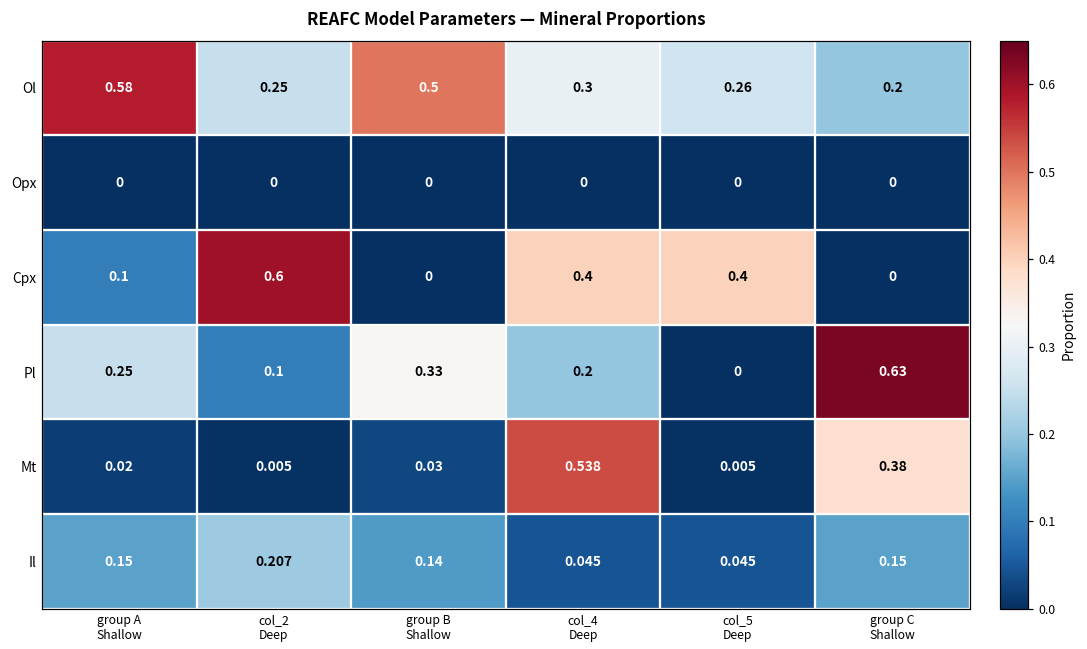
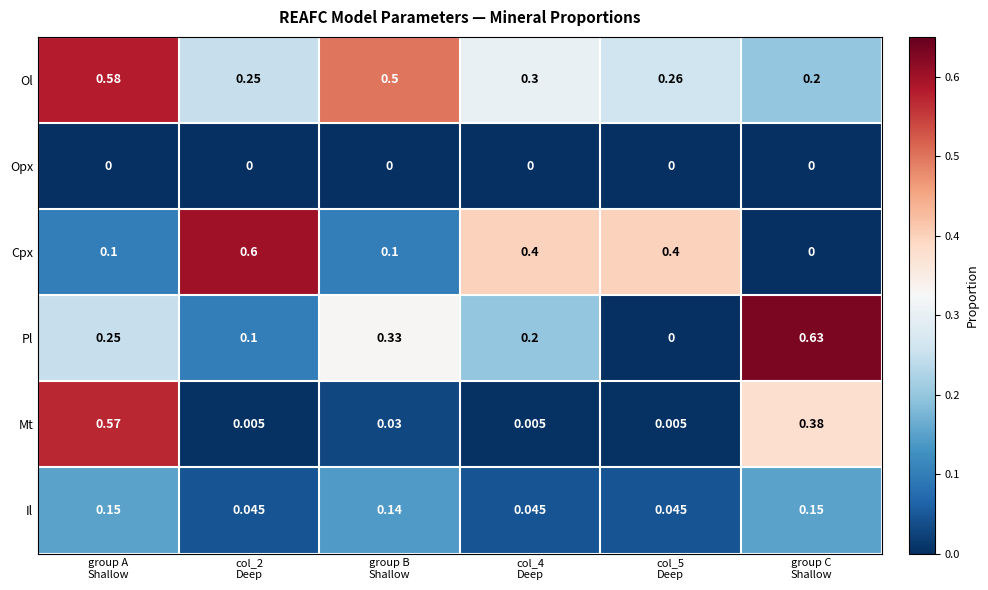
Cpx, group B Shallow: 0 -> 0.1
Mt, group A Shallow: 0.02 -> 0.57
Mt, col_4 Deep: 0.538 -> 0.005
Il, col_2 Deep: 0.207 -> 0.045
